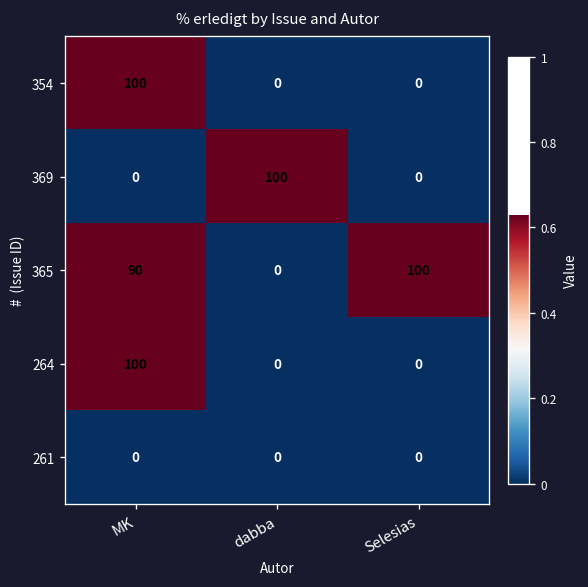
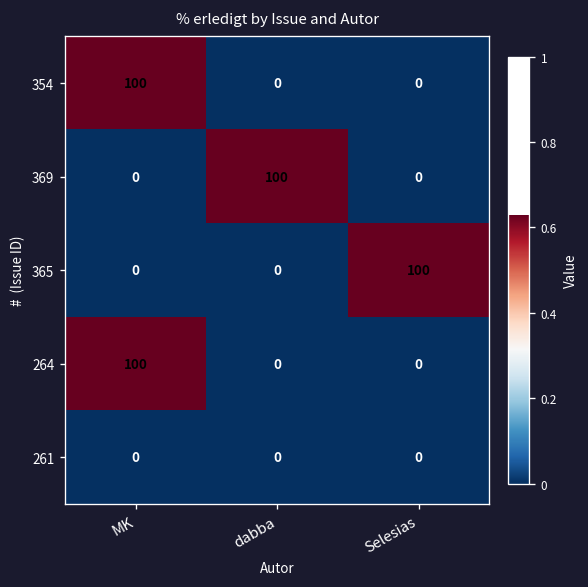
365, MK: 90 -> 0
